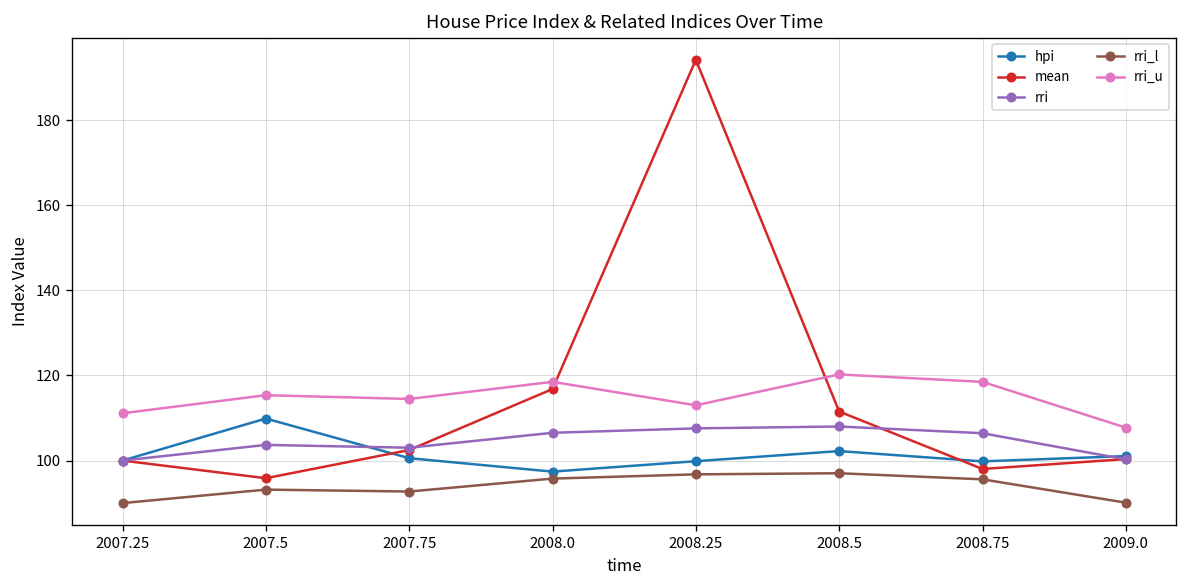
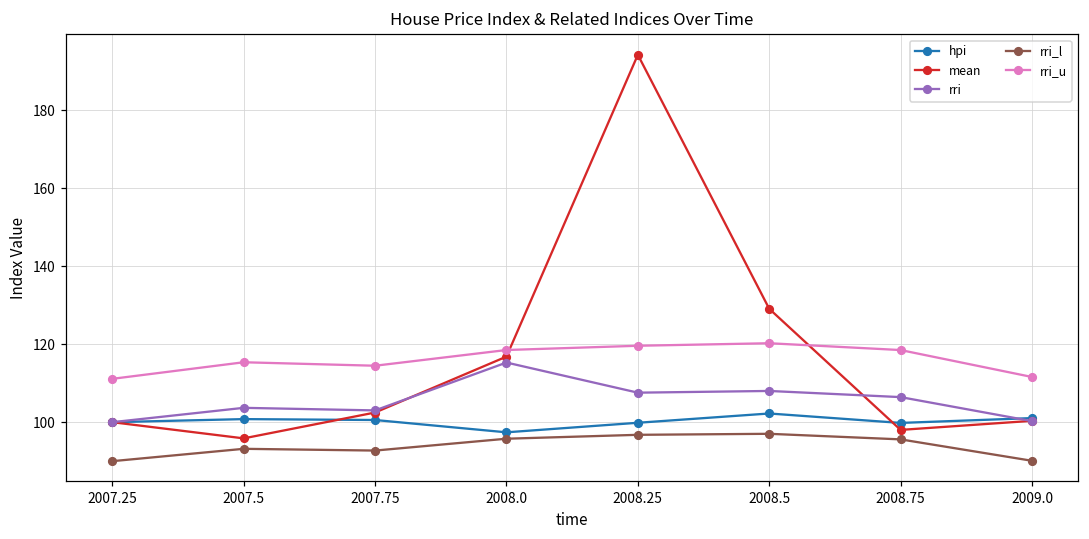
hpi, 2007.5: 110 -> 101
rri, 2008.0: 107 -> 115
rri_u, 2008.25: 113 -> 120
mean, 2008.5: 112 -> 129
rri_u, 2009.0: 108 -> 112
